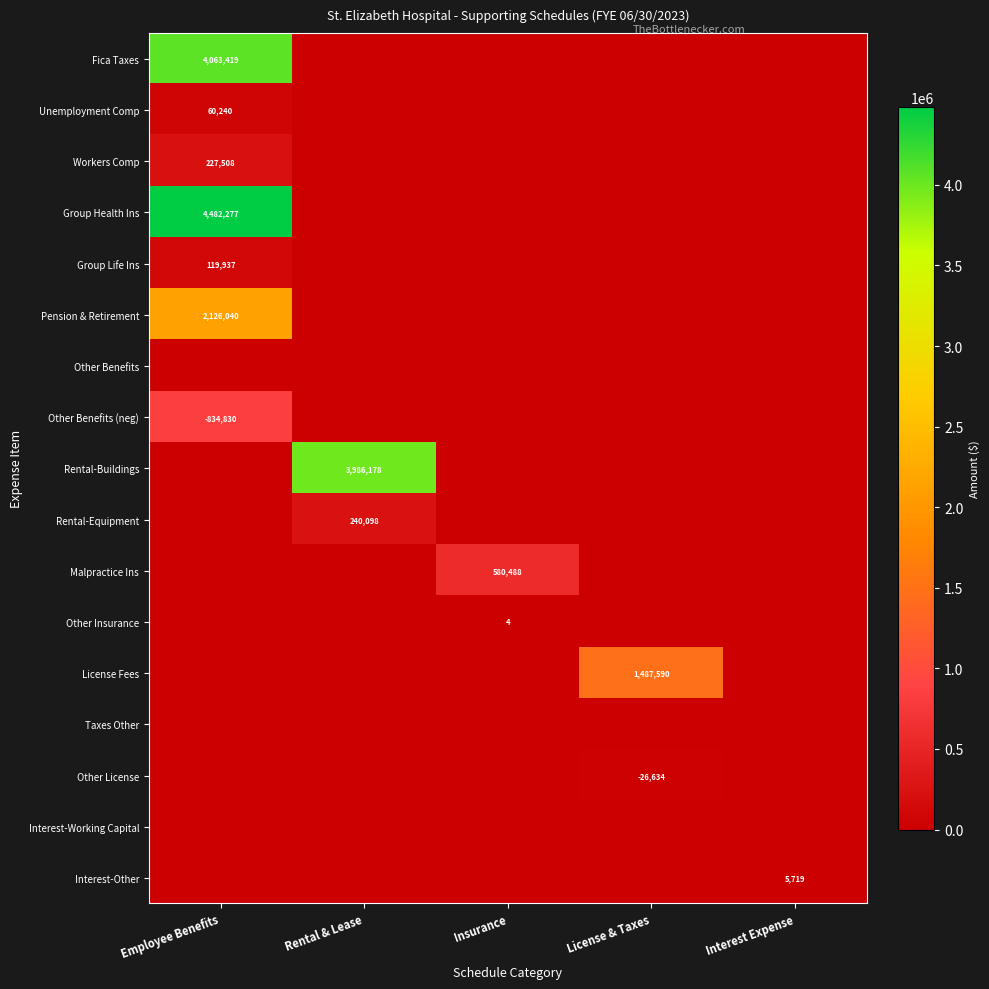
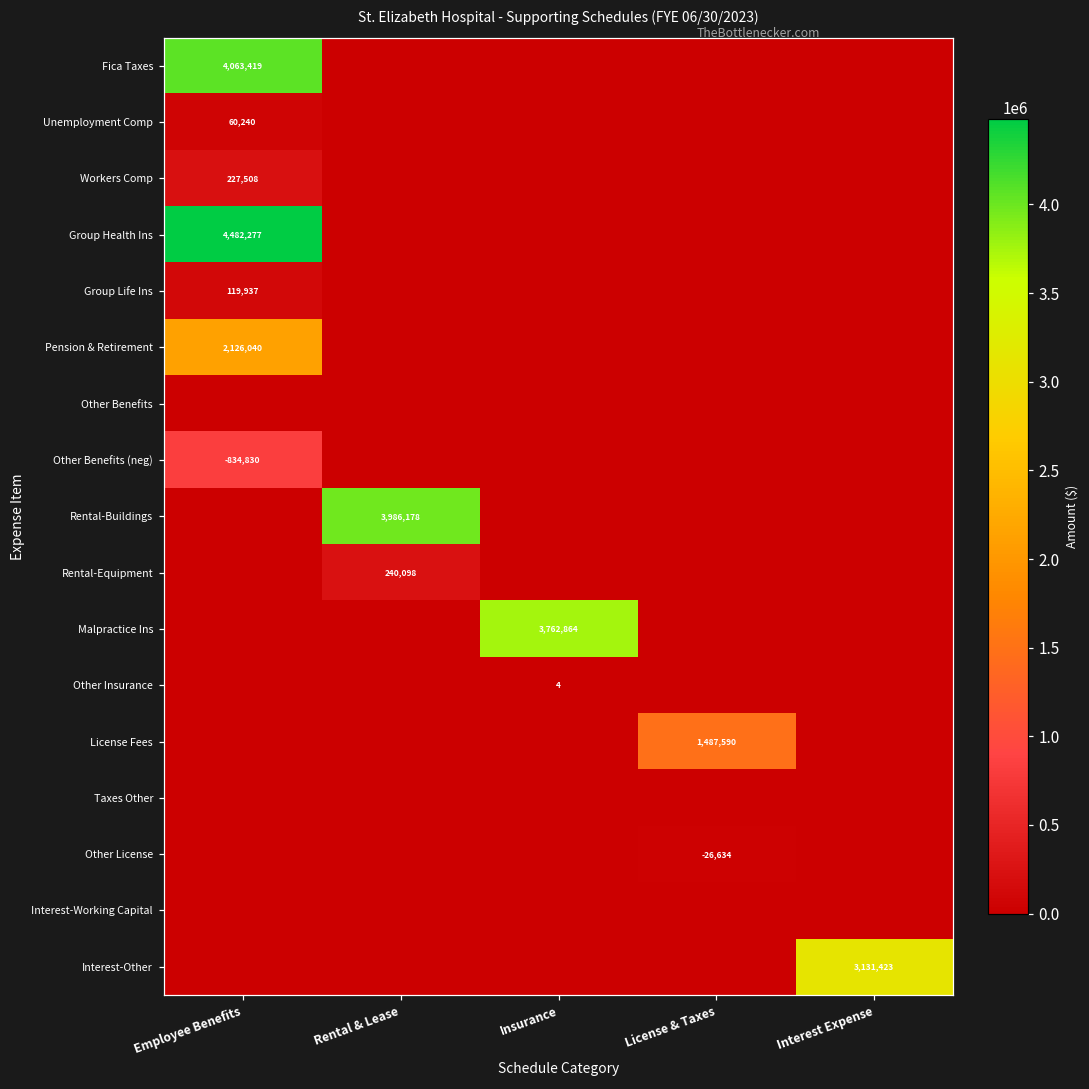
Malpractice Ins, Insurance: 580,488 -> 3,762,864
Interest-Other, Interest Expense: 5,719 -> 3,131,423
